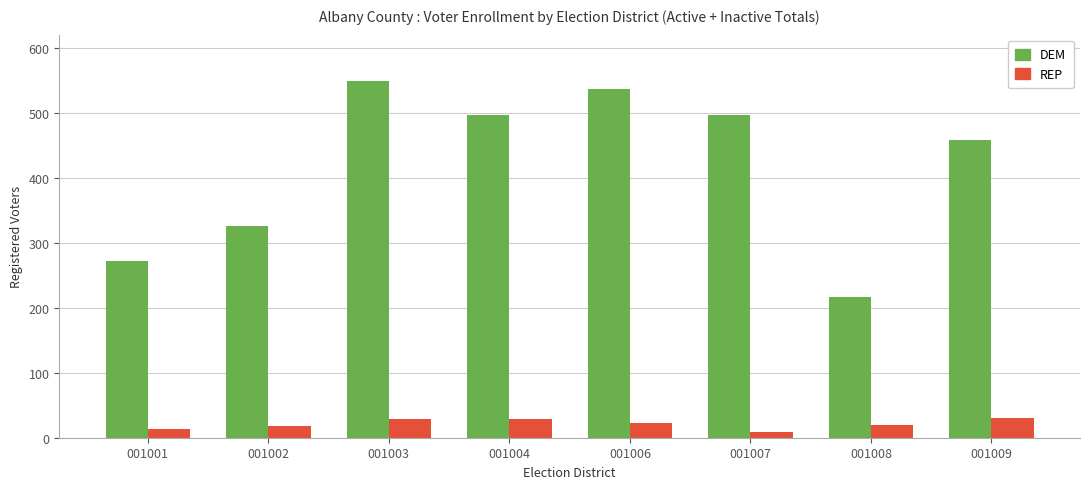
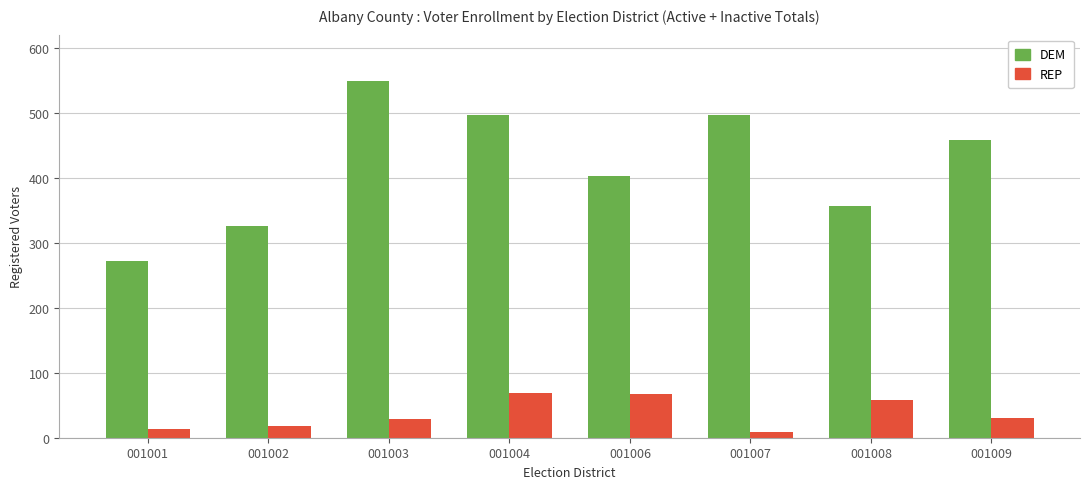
REP, 001004: 30 -> 70
DEM, 001006: 540 -> 400
REP, 001006: 20 -> 70
DEM, 001008: 220 -> 360
REP, 001008: 20 -> 60
